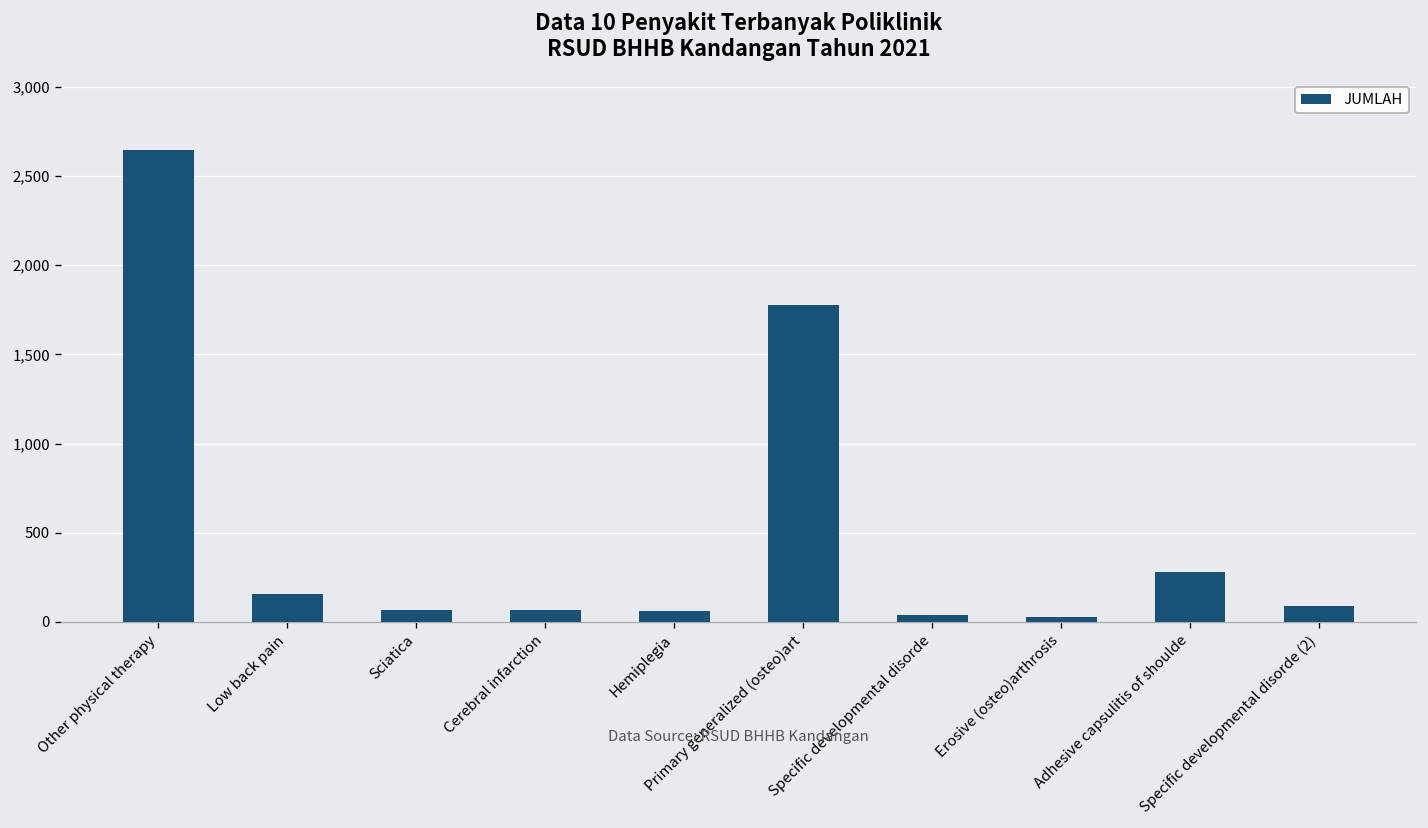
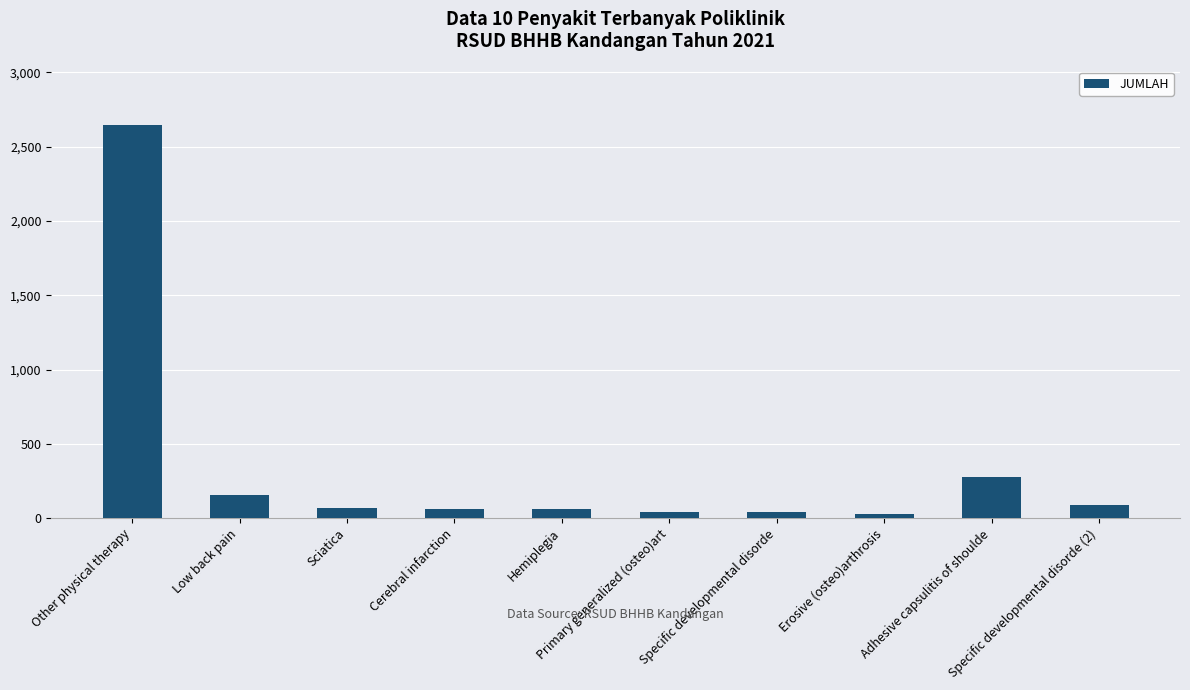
Primary generalized (osteo)art: 1,780 -> 40
